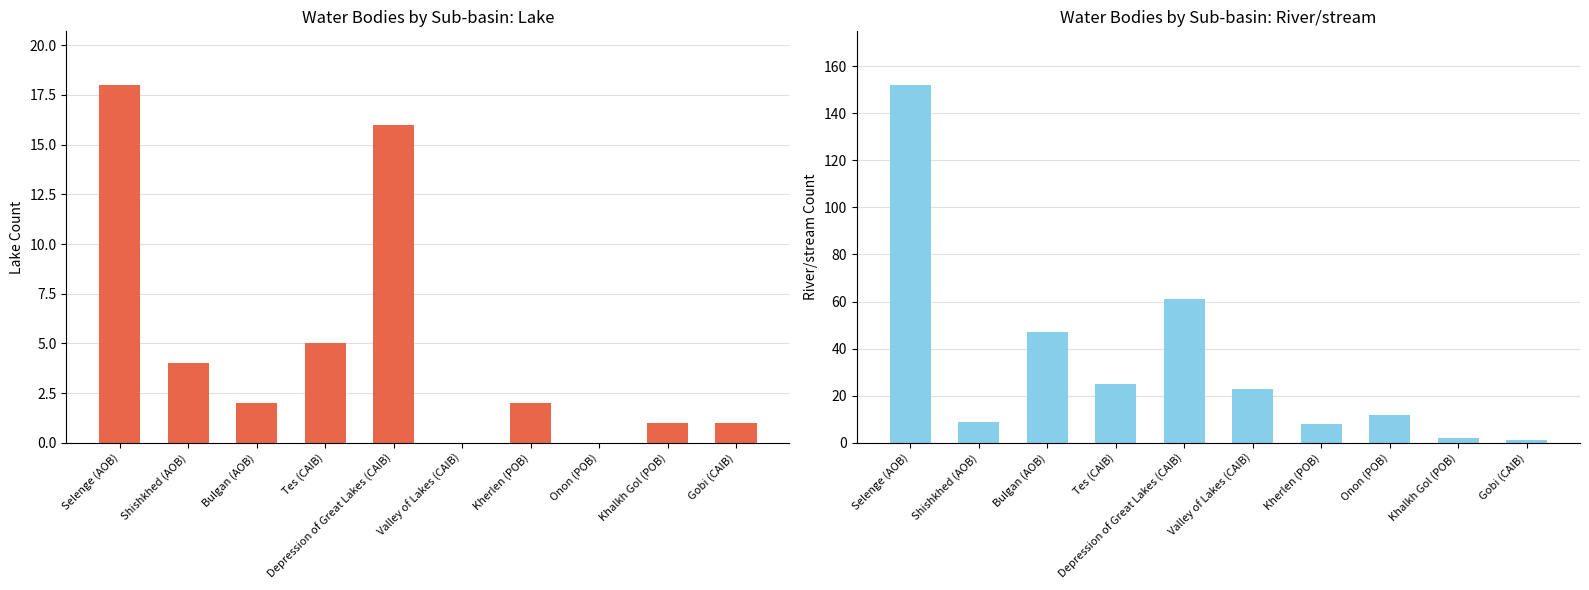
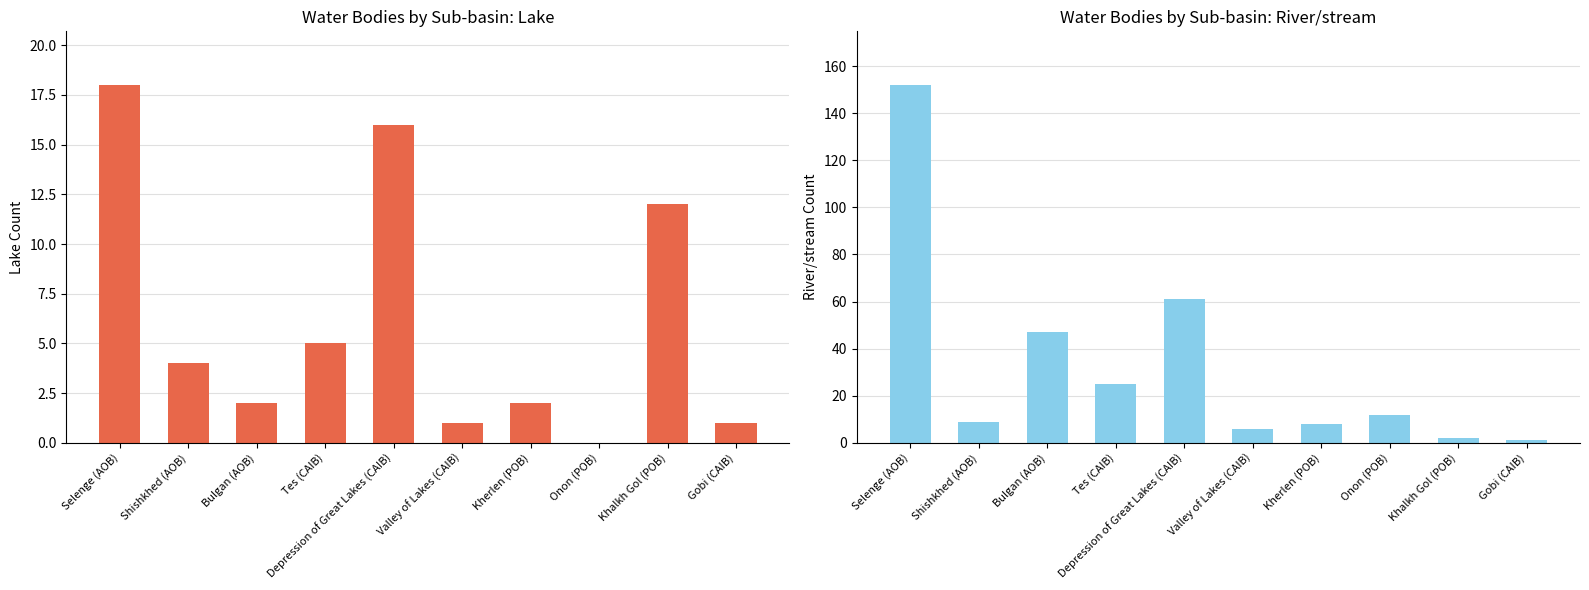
Water Bodies by Sub-basin: Lake, Valley of Lakes (CAIB): 0 -> 1
Water Bodies by Sub-basin: Lake, Khalkh Gol (POB): 1 -> 12
Water Bodies by Sub-basin: River/stream, Valley of Lakes (CAIB): 23 -> 6
